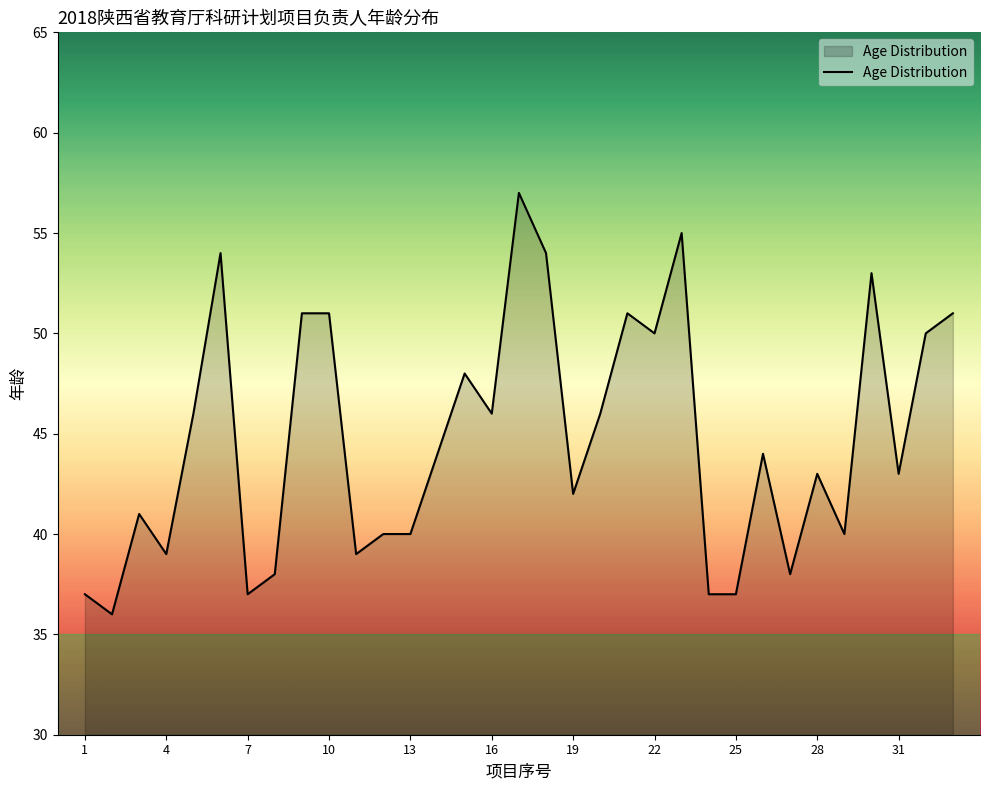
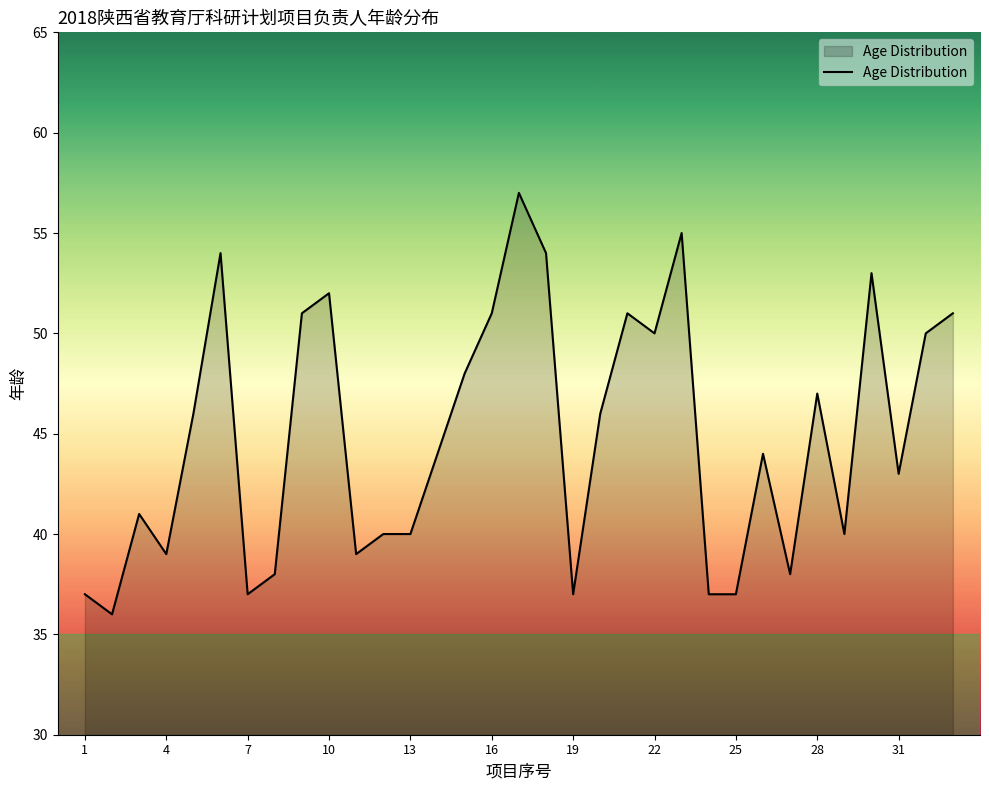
10: 51 -> 52
16: 46 -> 51
19: 42 -> 37
28: 43 -> 47
